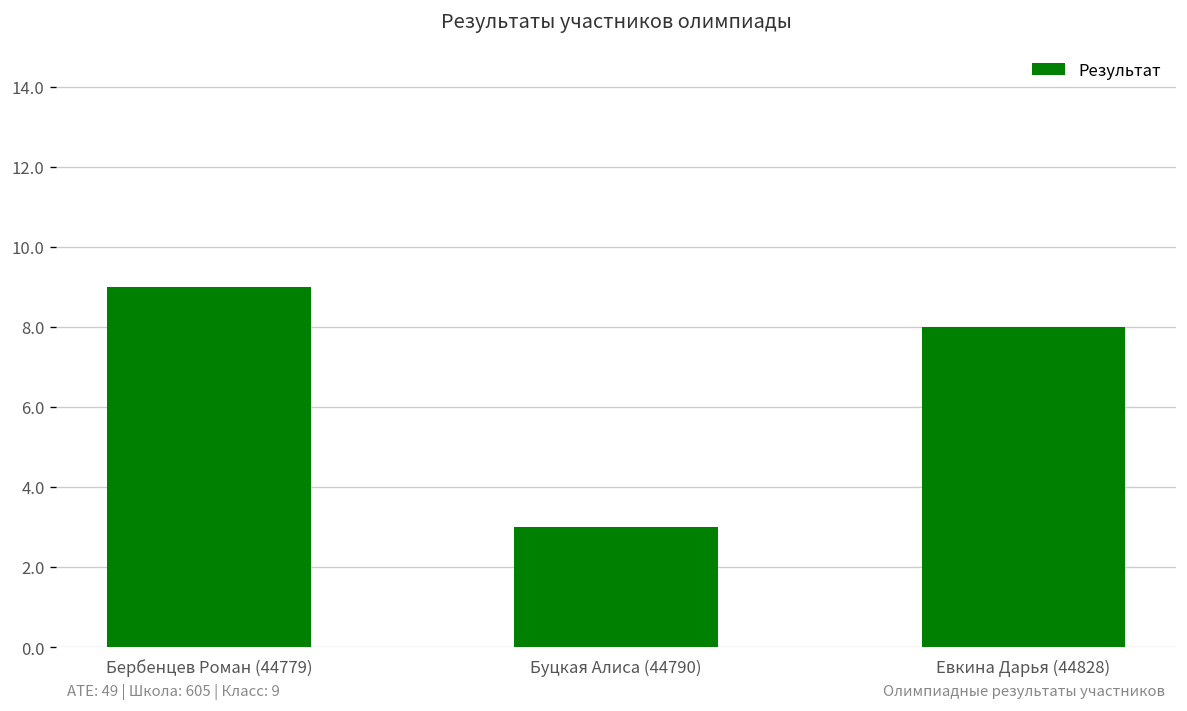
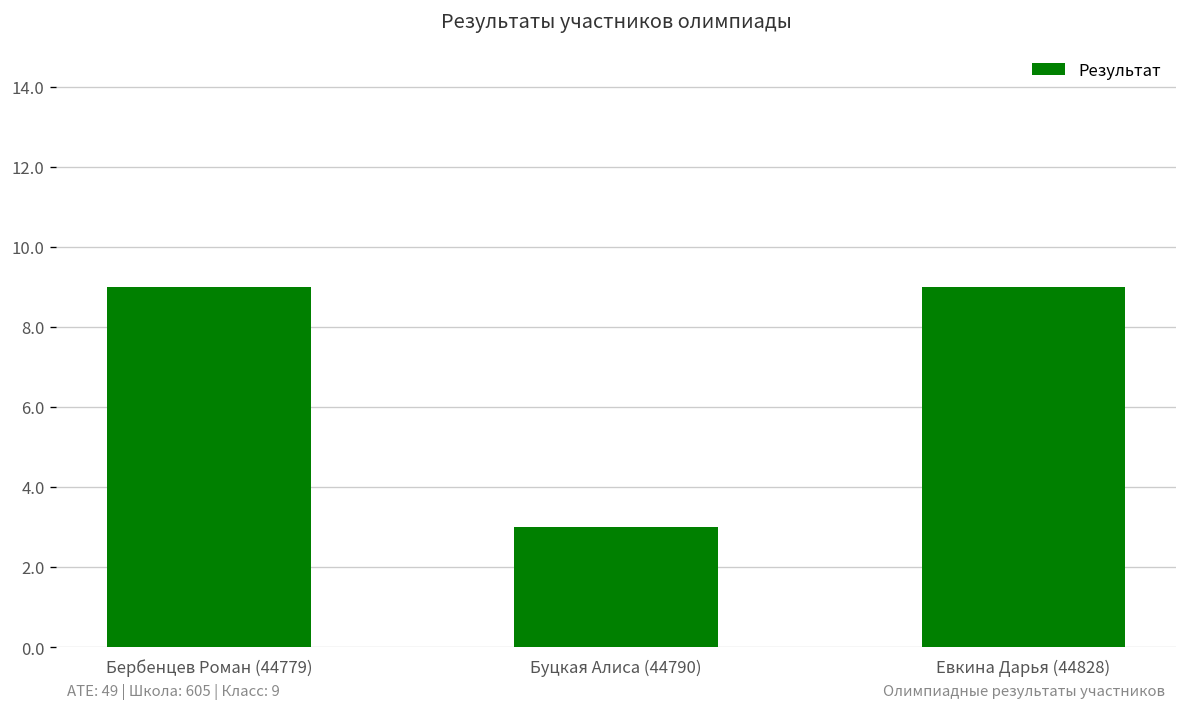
Евкина Дарья (44828): 8 -> 9
